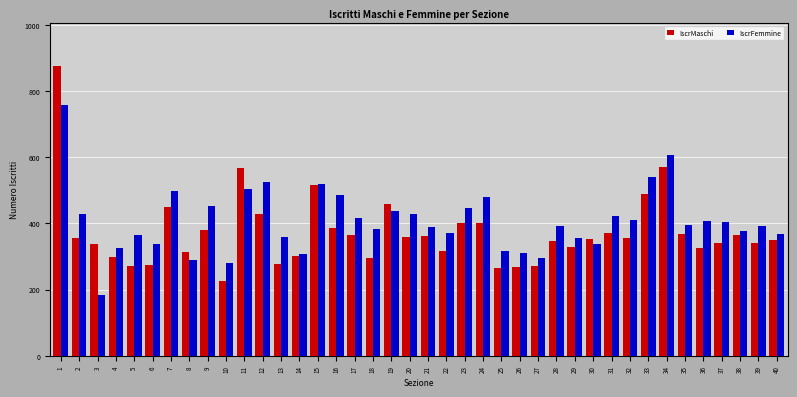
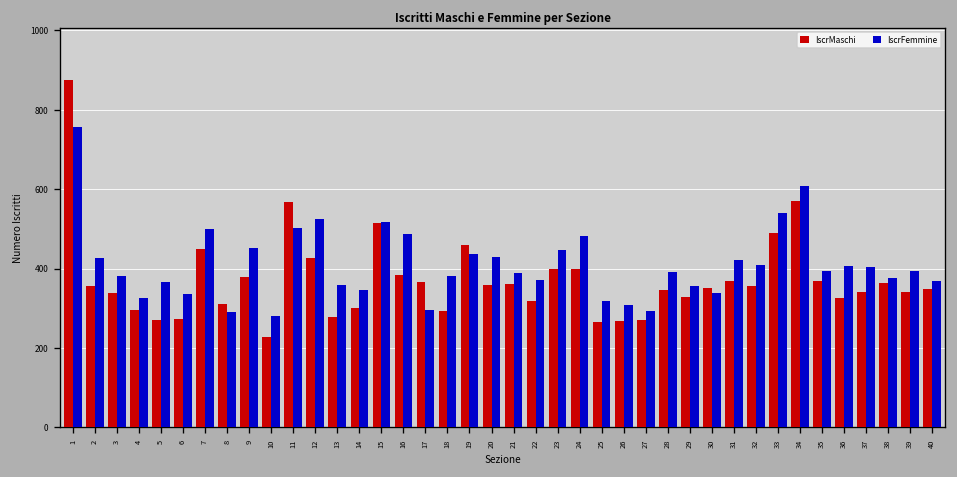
IscrFemmine, 3: 190 -> 380
IscrFemmine, 14: 310 -> 350
IscrFemmine, 17: 420 -> 300
